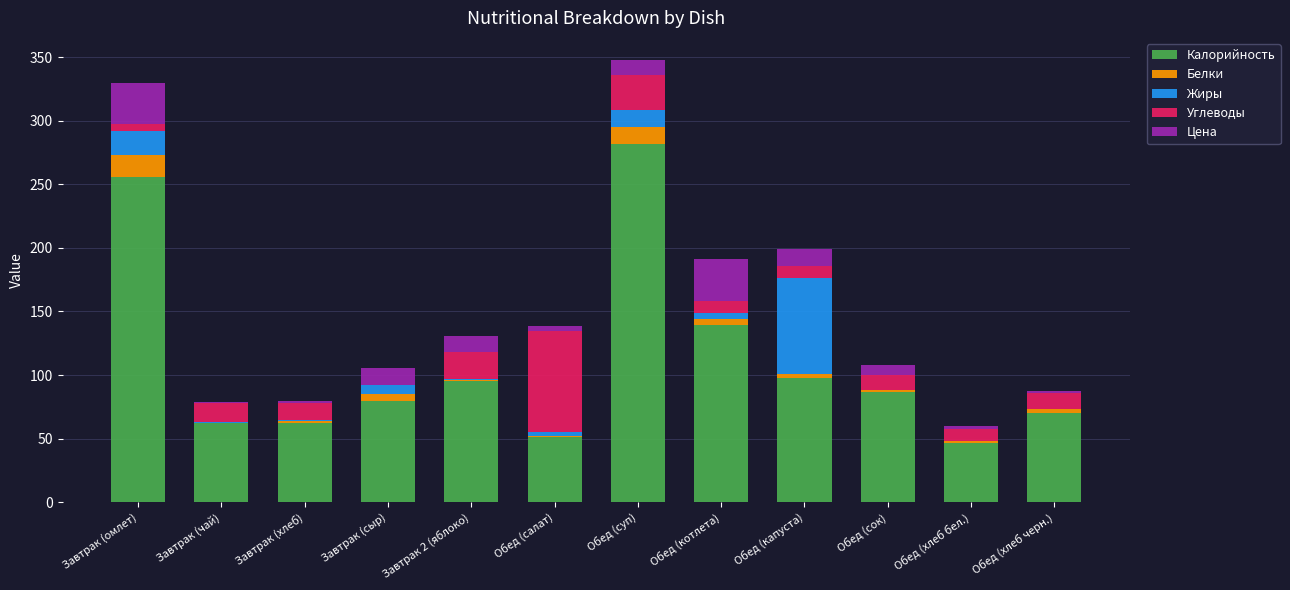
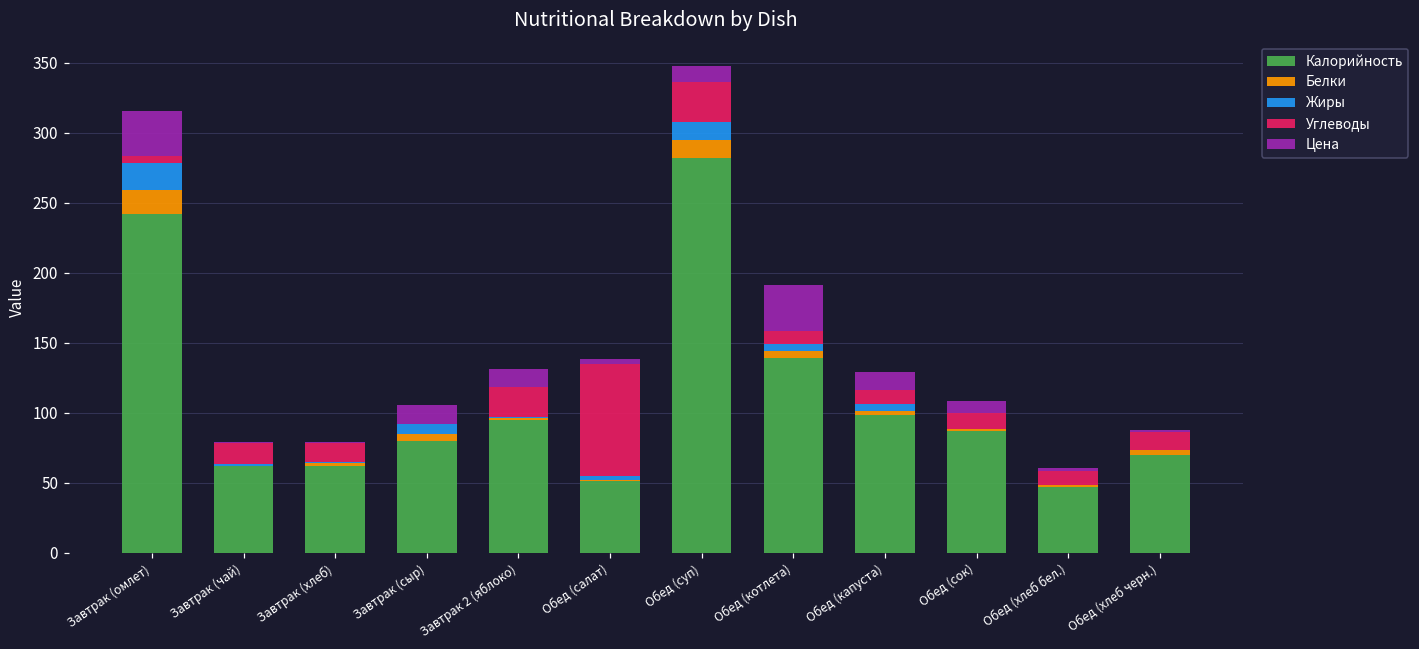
Калорийность, Завтрак (омлет): 256 -> 242
Жиры, Обед (капуста): 75 -> 5
